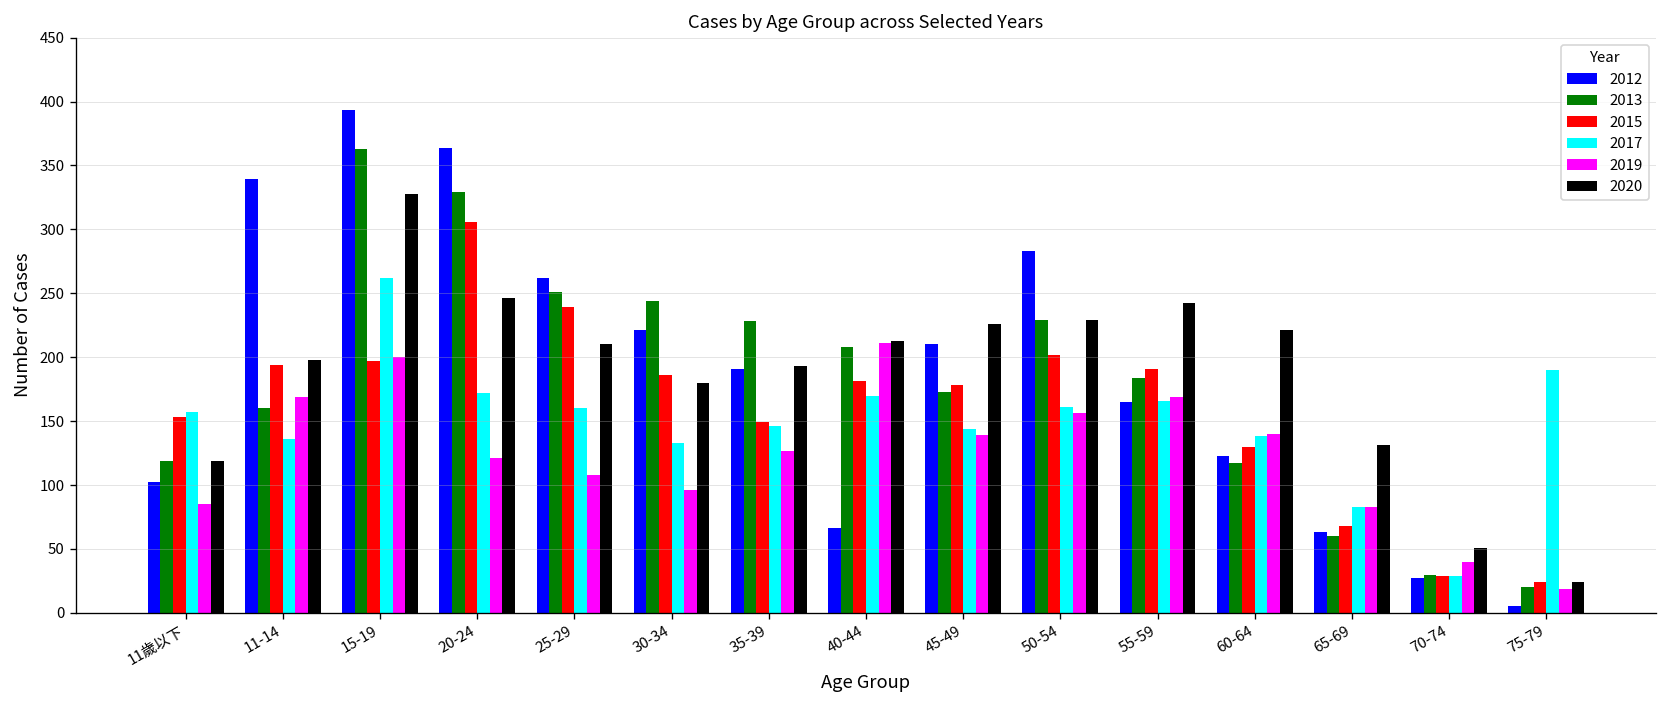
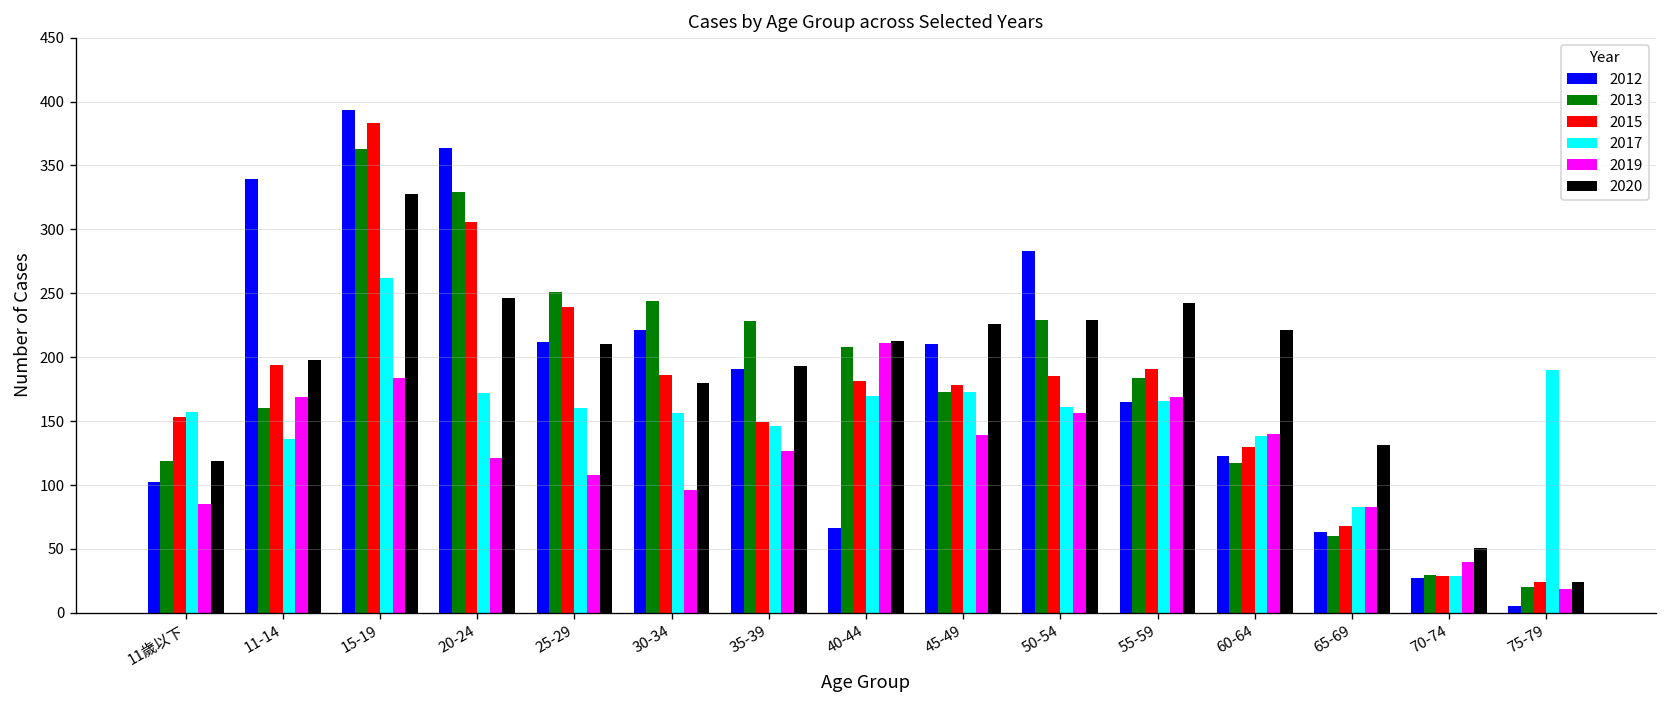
2015, 15-19: 197 -> 383
2019, 15-19: 200 -> 184
2012, 25-29: 262 -> 212
2017, 30-34: 133 -> 156
2017, 45-49: 144 -> 173
2015, 50-54: 202 -> 185
